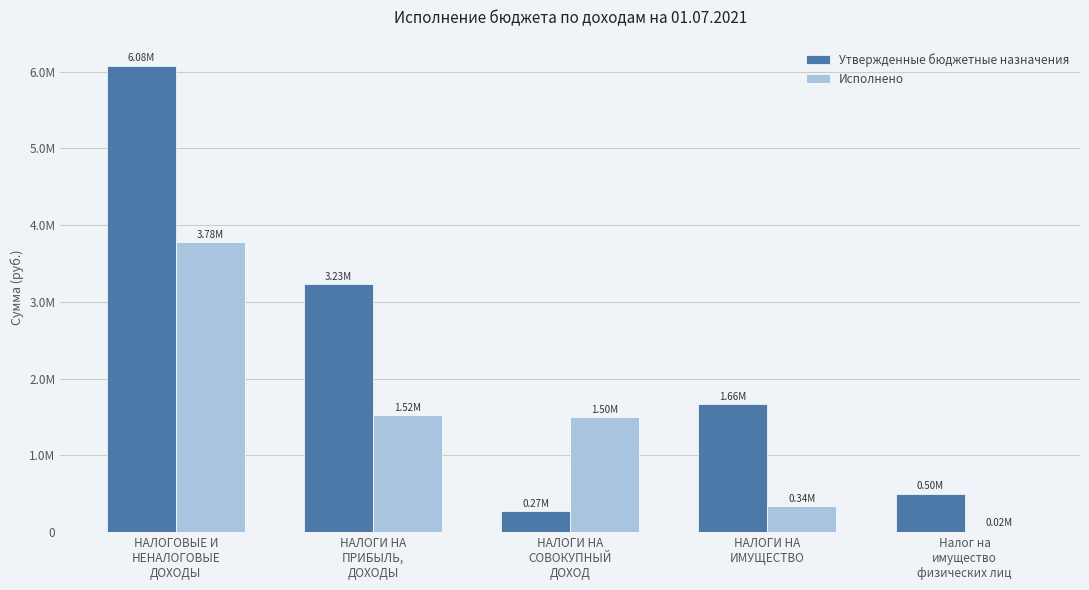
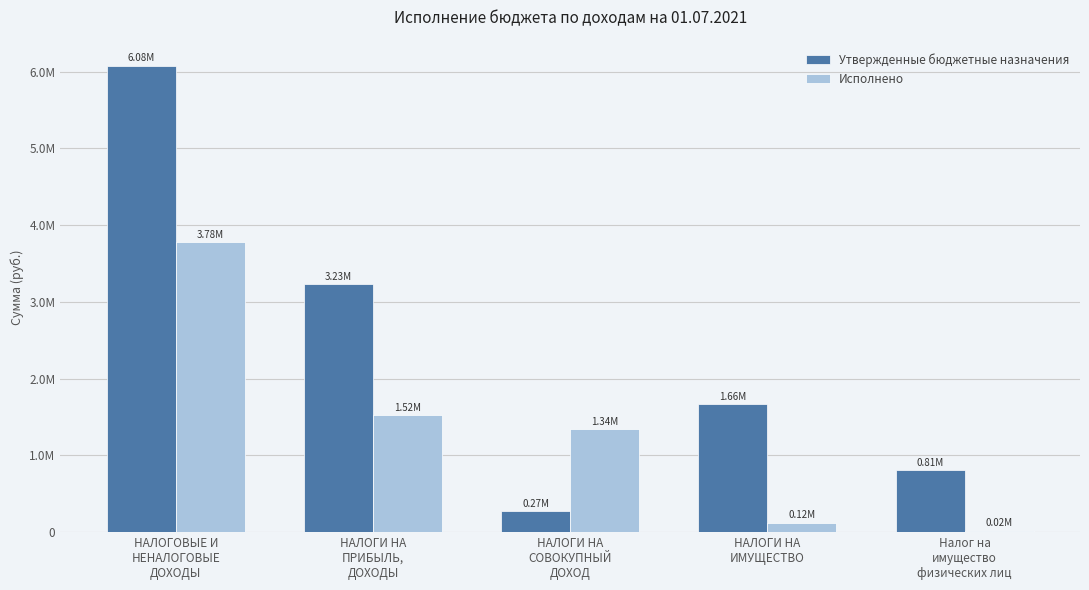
Исполнено, НАЛОГИ НА СОВОКУПНЫЙ ДОХОД: 1.50M -> 1.34M
Исполнено, НАЛОГИ НА ИМУЩЕСТВО: 0.34M -> 0.12M
Утвержденные бюджетные назначения, Налог на имущество физических лиц: 0.50M -> 0.81M
